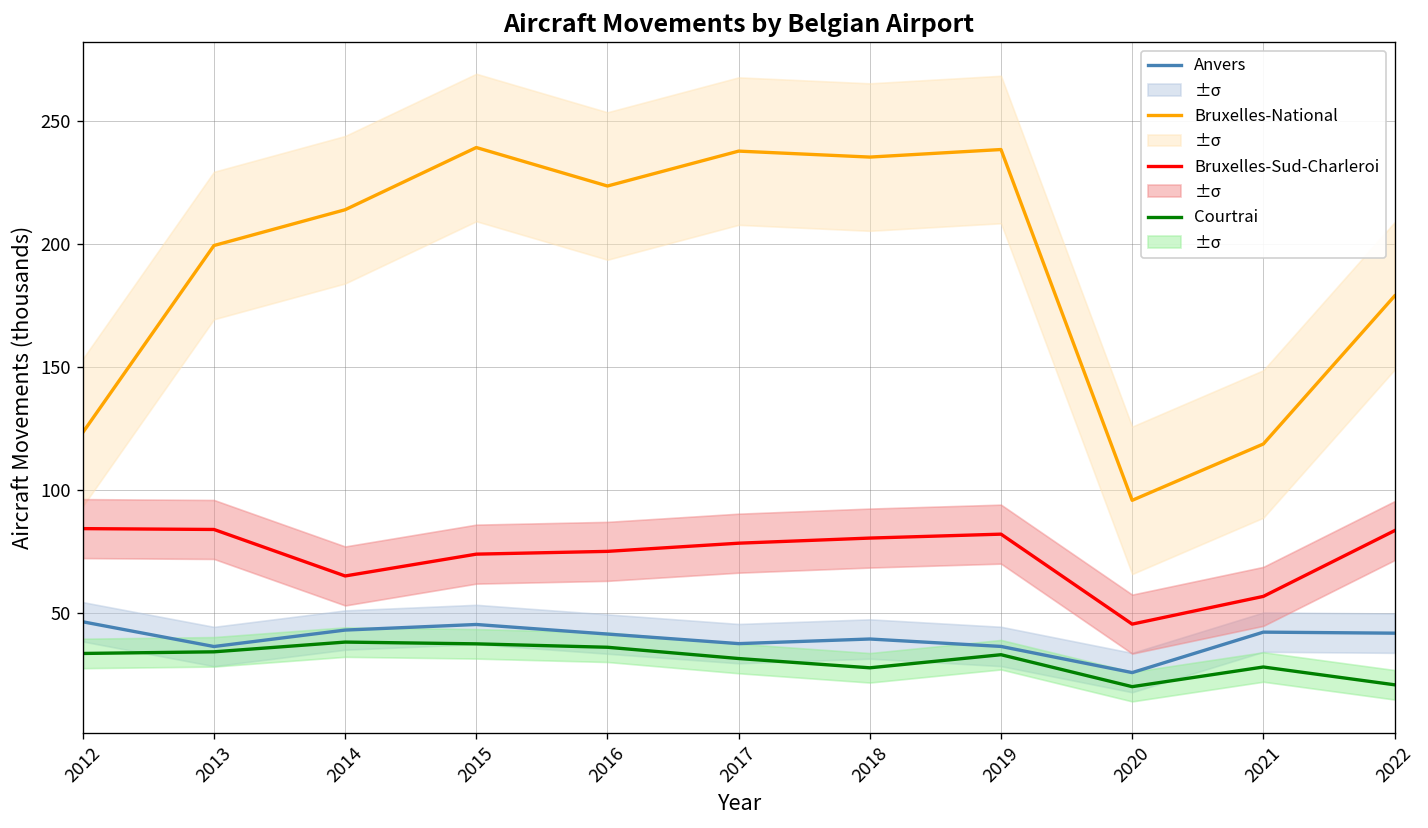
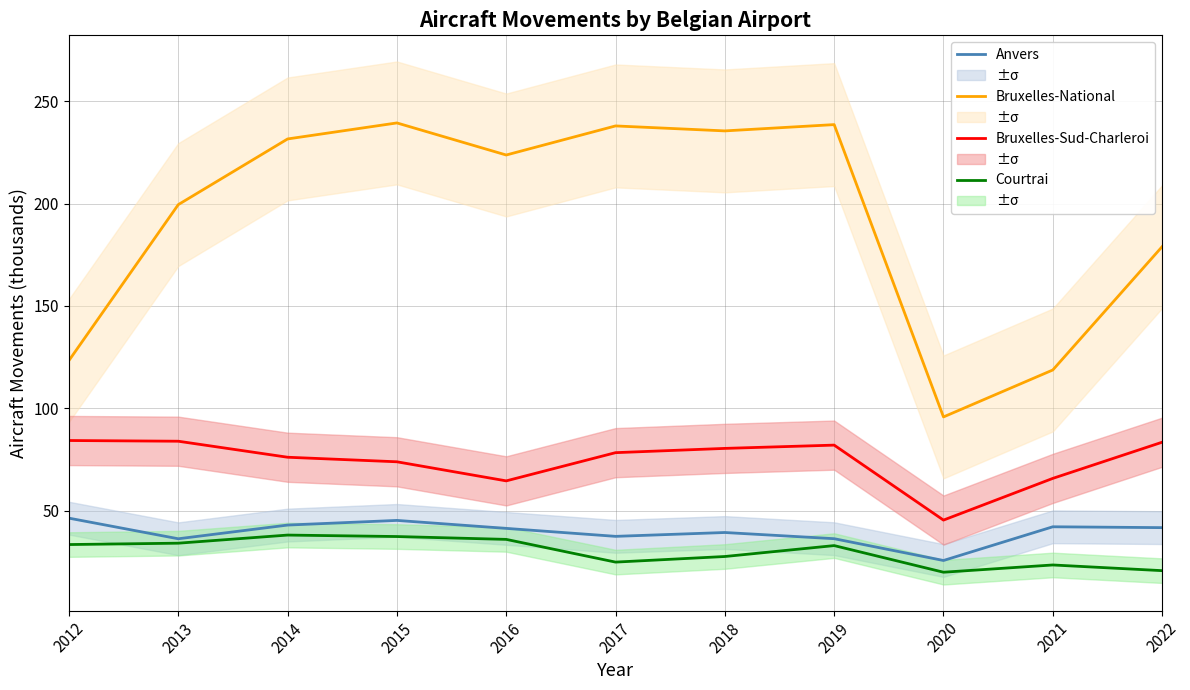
Bruxelles-National, 2014: 214 -> 232
Bruxelles-Sud-Charleroi, 2014: 65 -> 76
Bruxelles-Sud-Charleroi, 2016: 75 -> 65
Courtrai, 2017: 31 -> 25
Bruxelles-Sud-Charleroi, 2021: 57 -> 66
Courtrai, 2021: 28 -> 24
